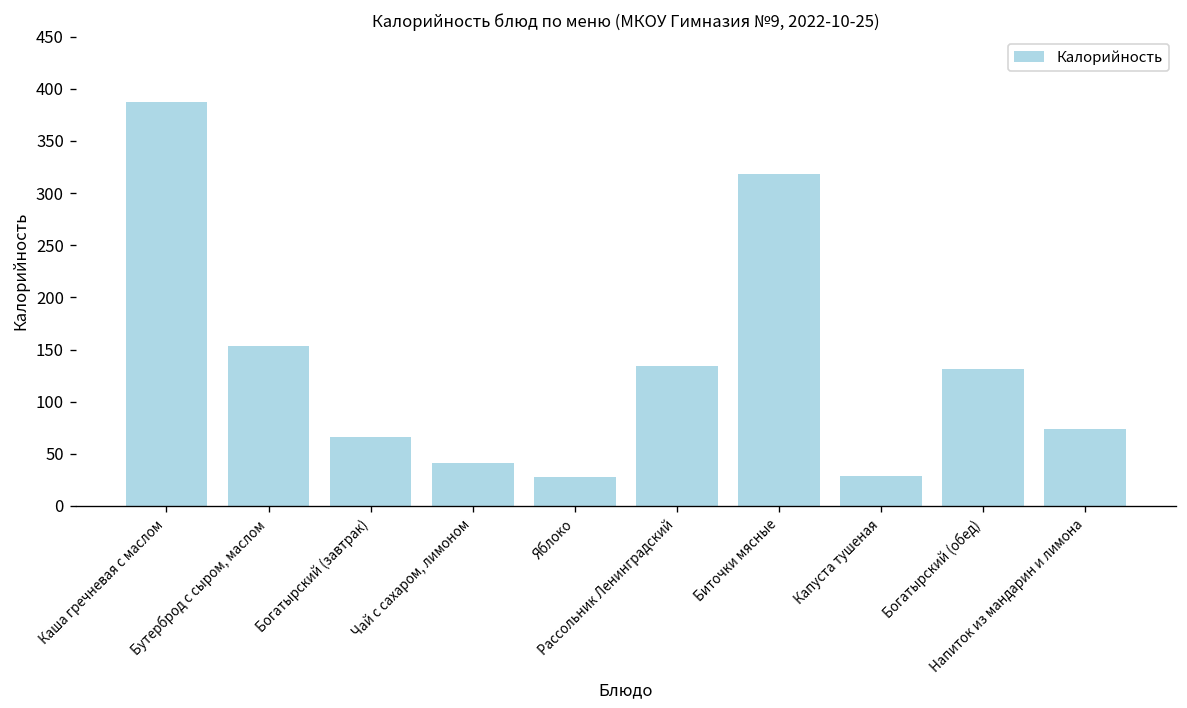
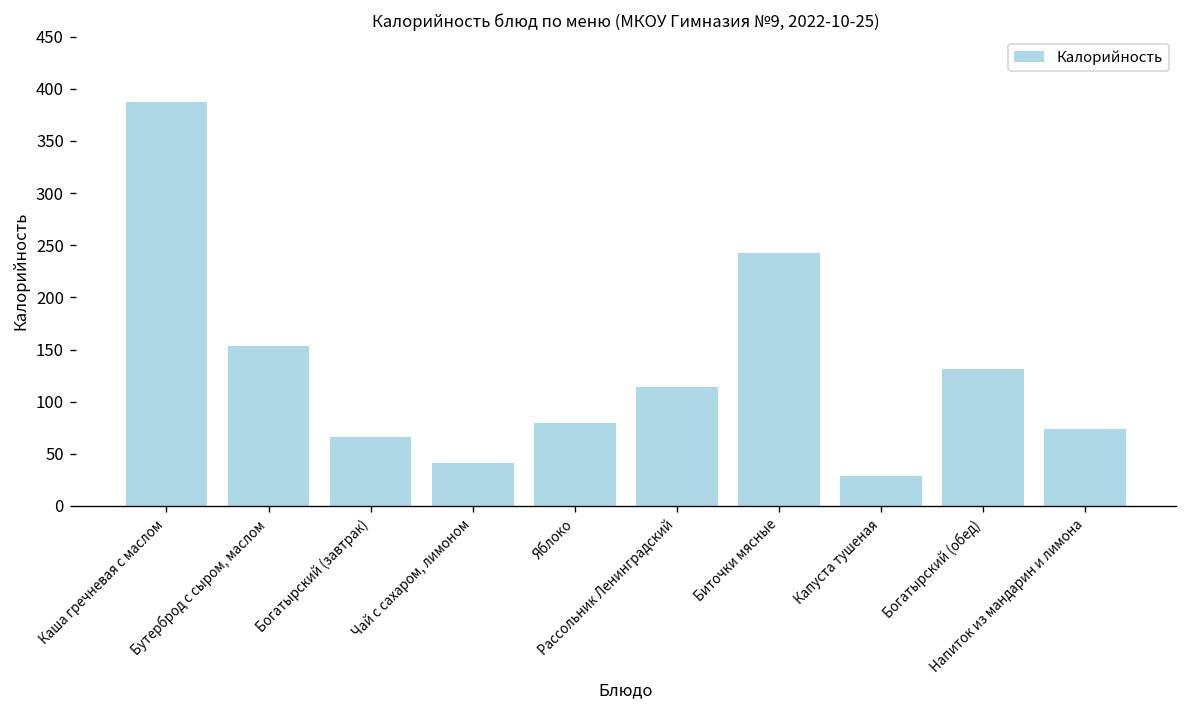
Яблоко: 30 -> 80
Рассольник Ленинградский: 130 -> 110
Биточки мясные: 320 -> 240
